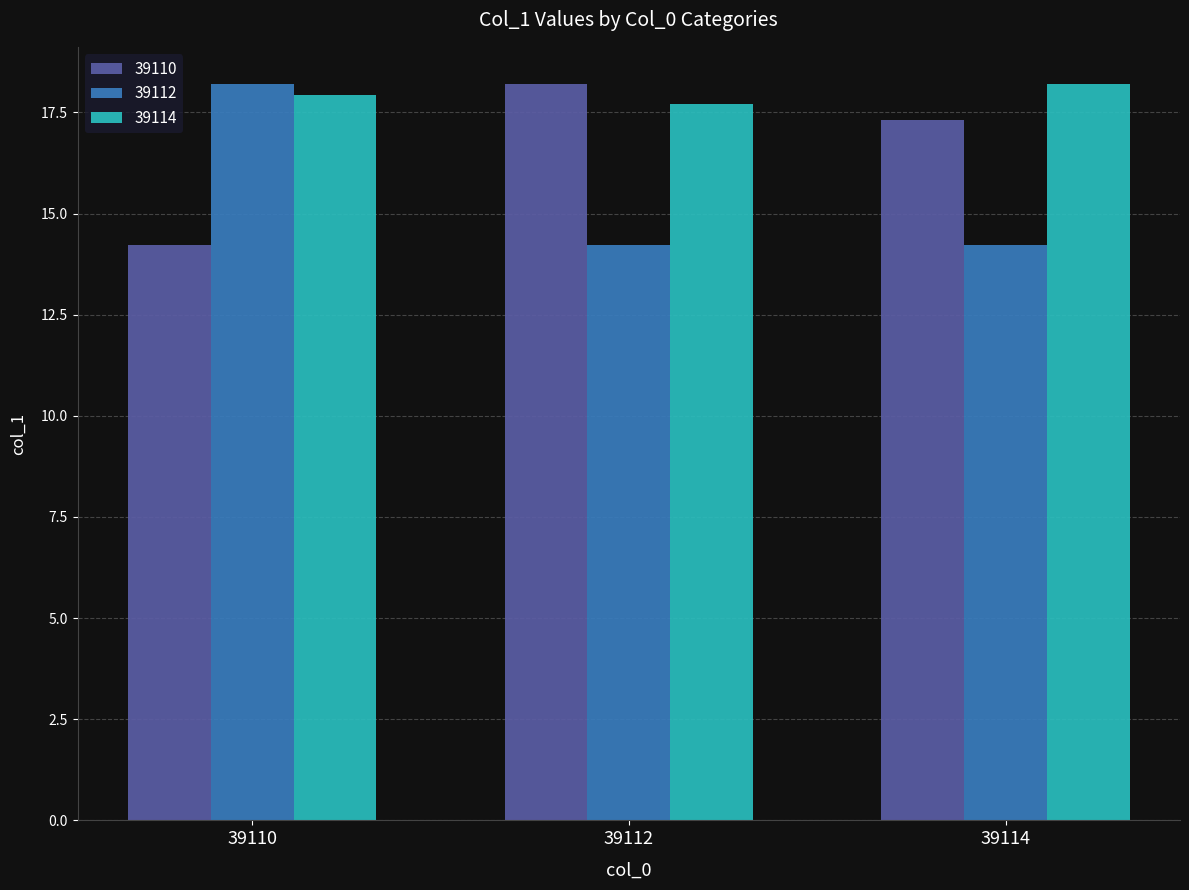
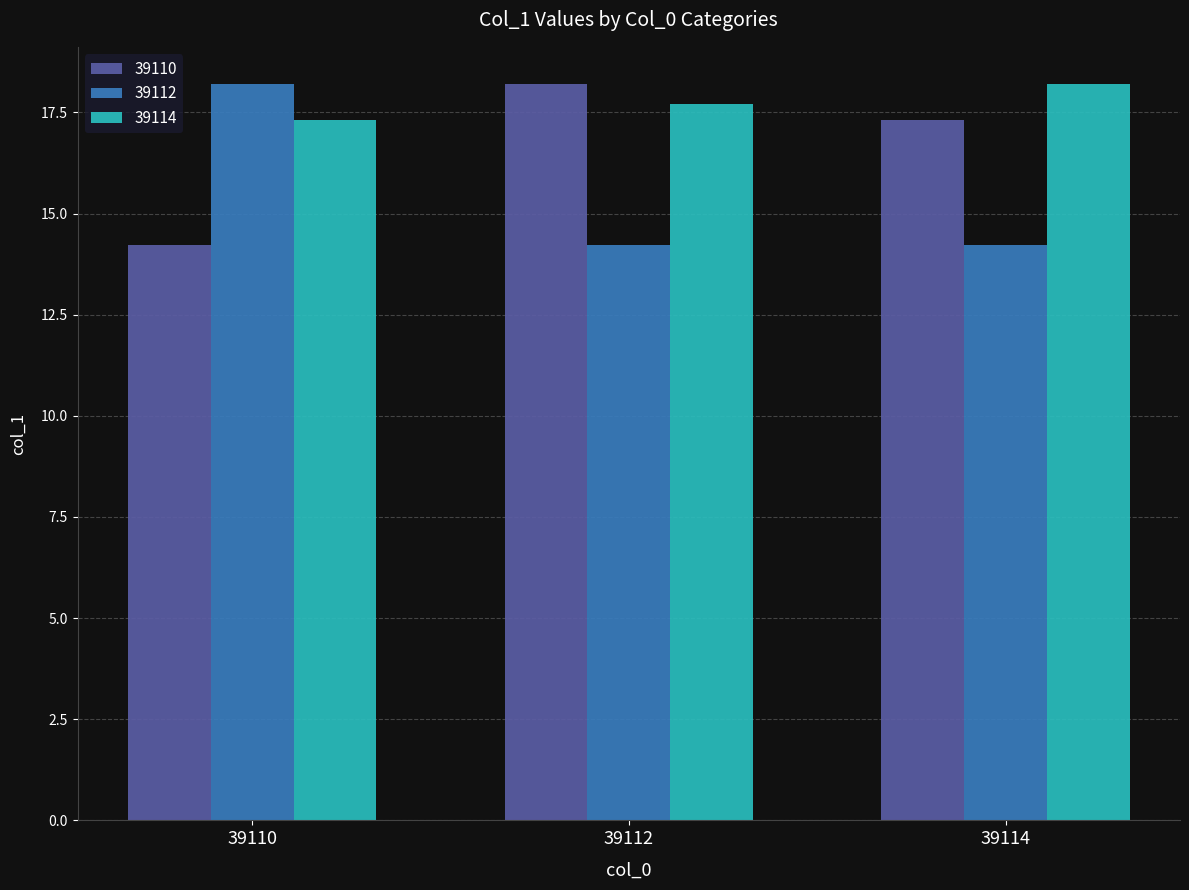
39114, 39110: 17.9 -> 17.3
